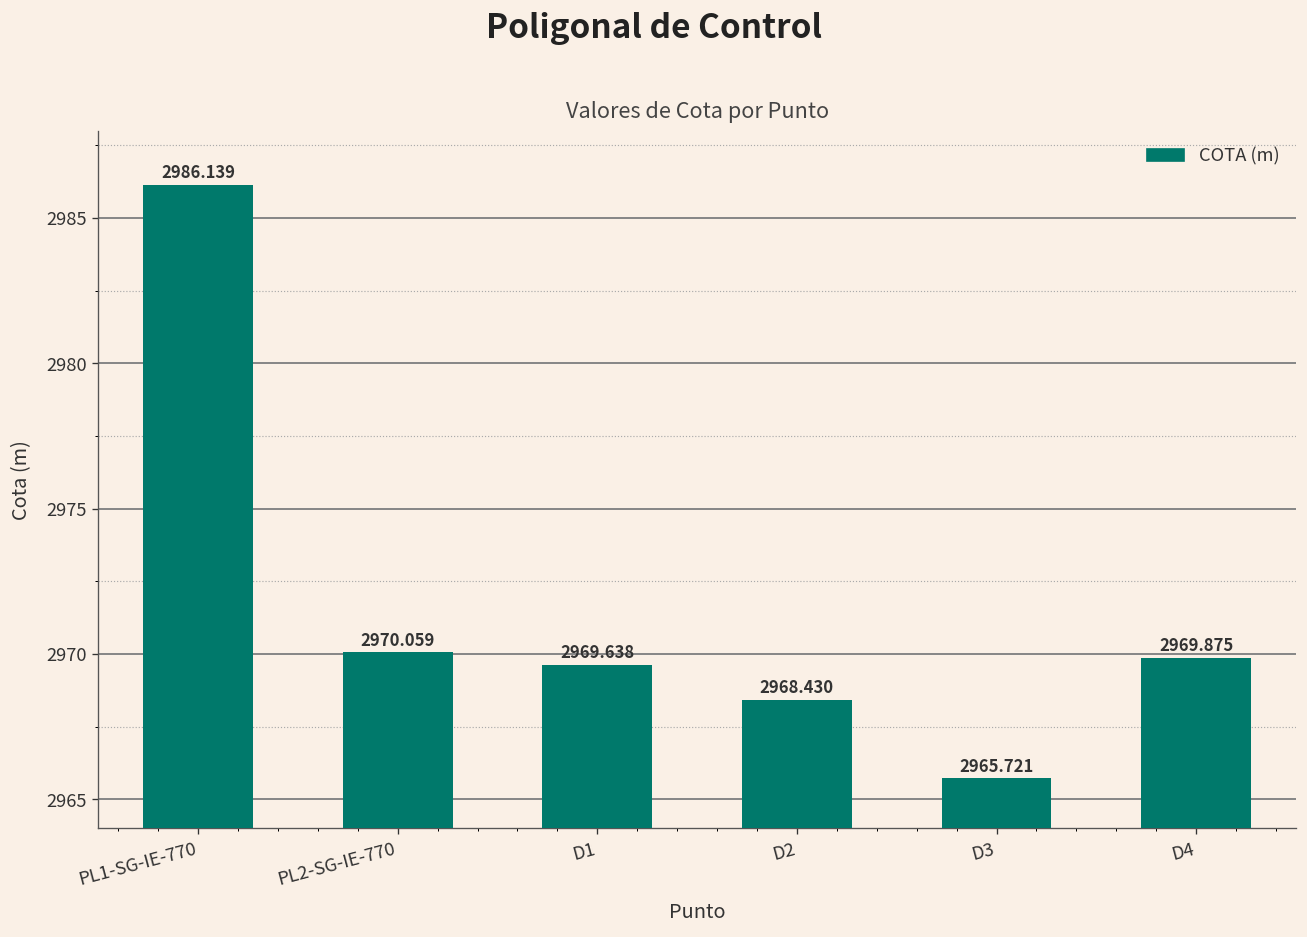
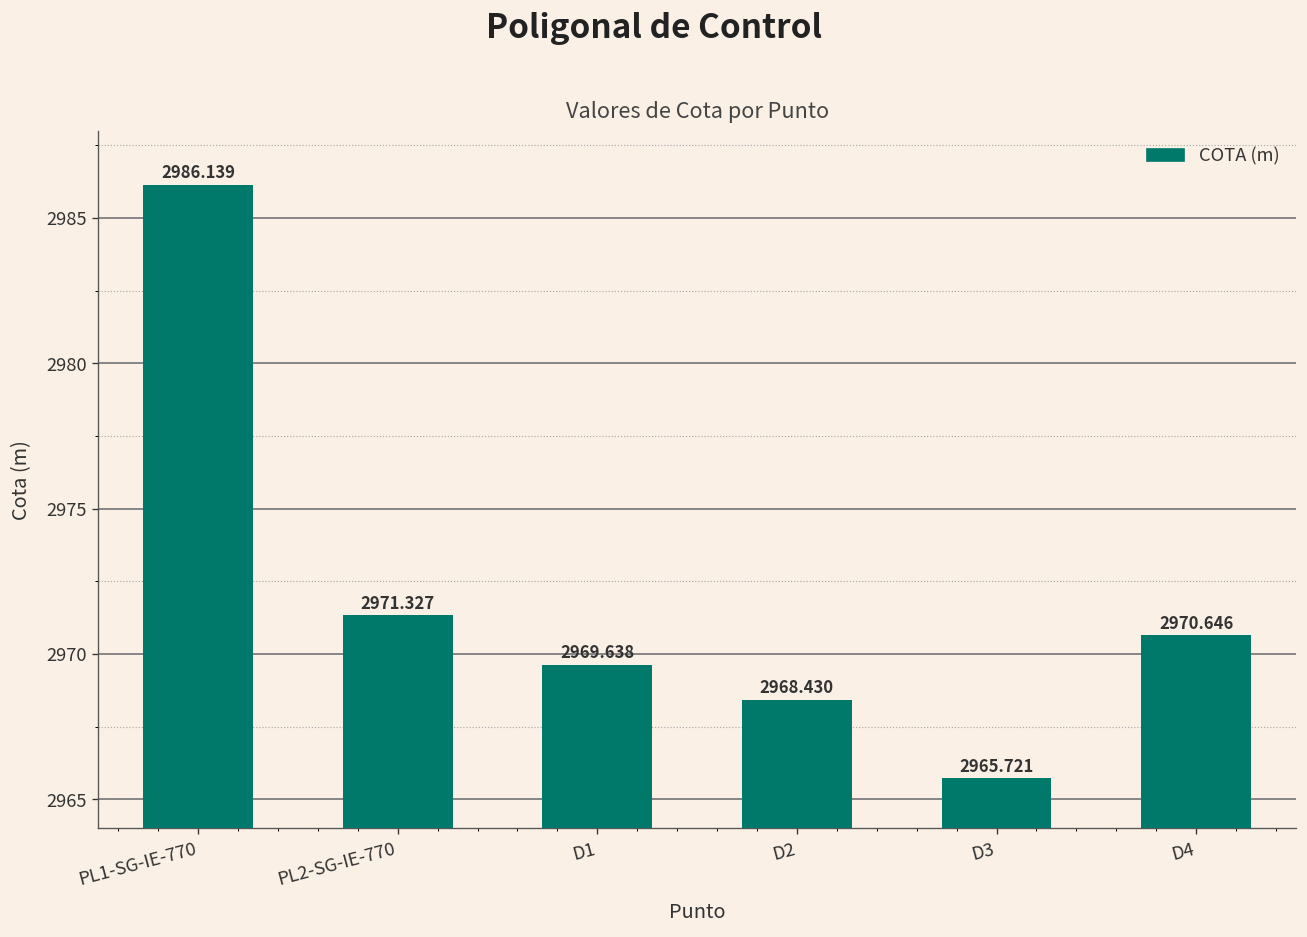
PL2-SG-IE-770: 2970.059 -> 2971.327
D4: 2969.875 -> 2970.646
